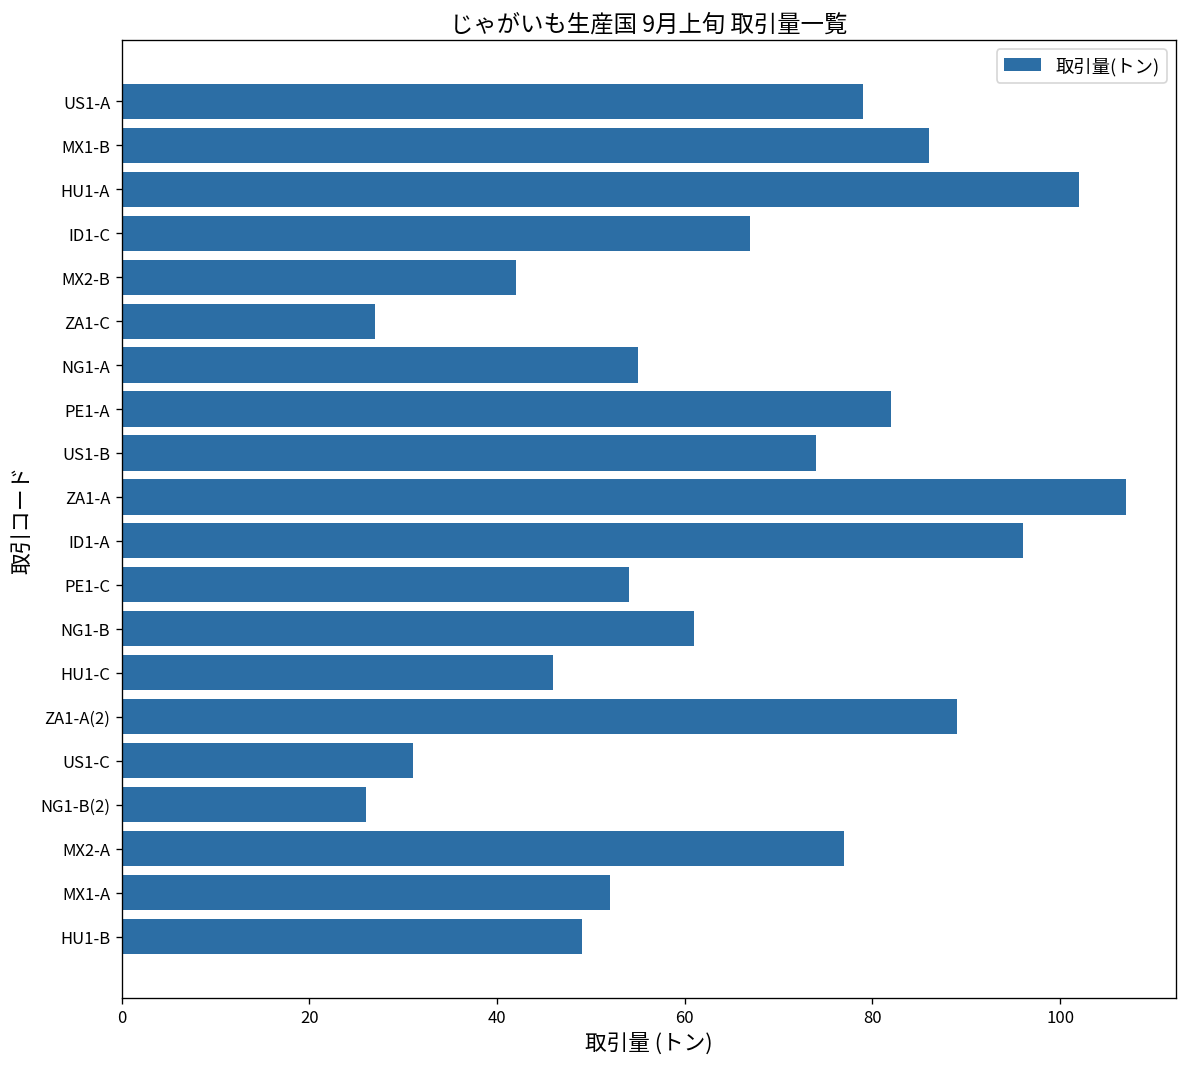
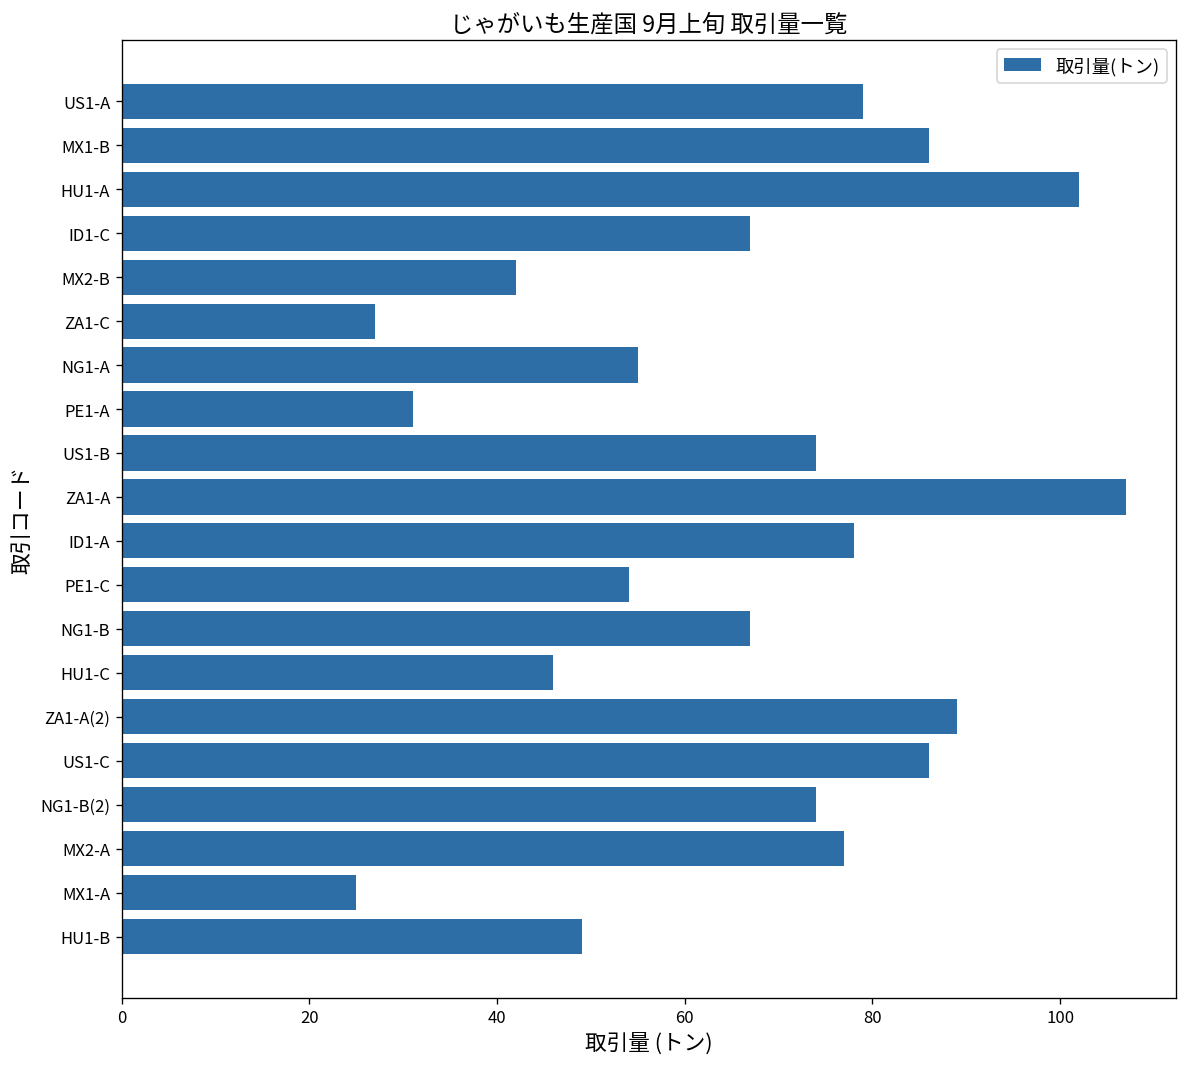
PE1-A: 82 -> 31
ID1-A: 96 -> 78
NG1-B: 61 -> 67
US1-C: 31 -> 86
NG1-B(2): 26 -> 74
MX1-A: 52 -> 25
